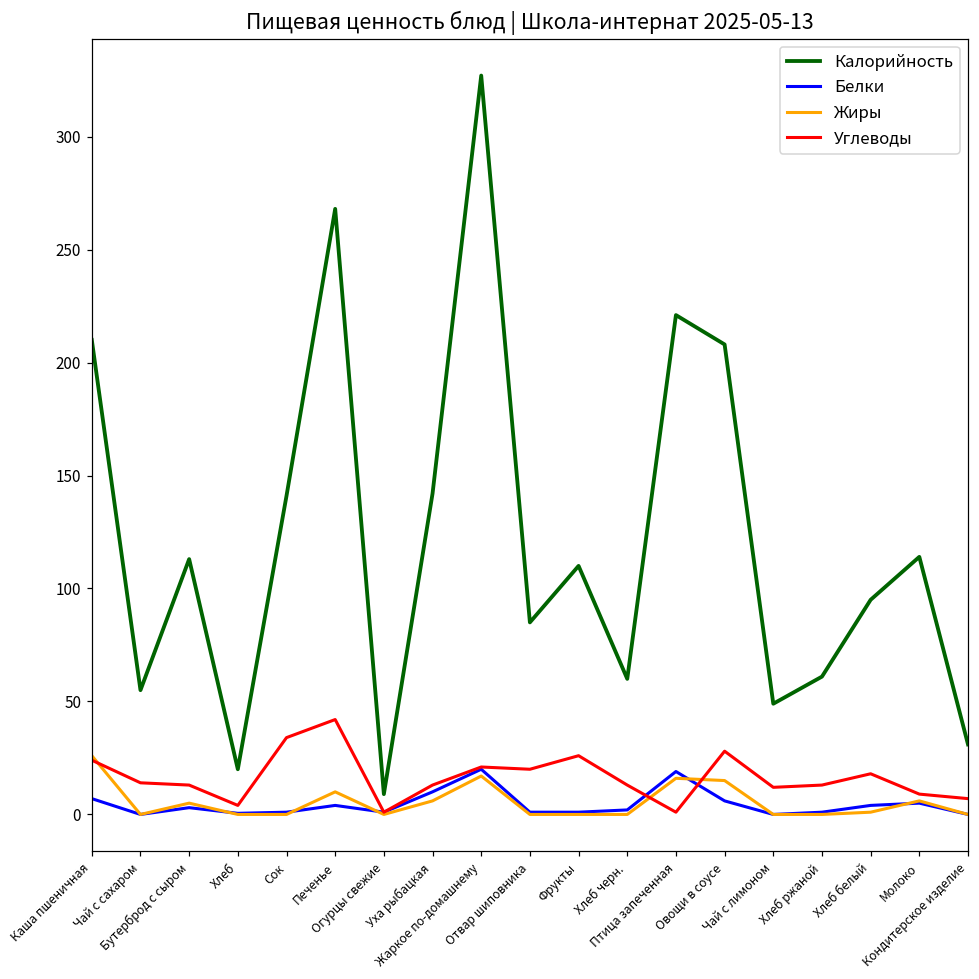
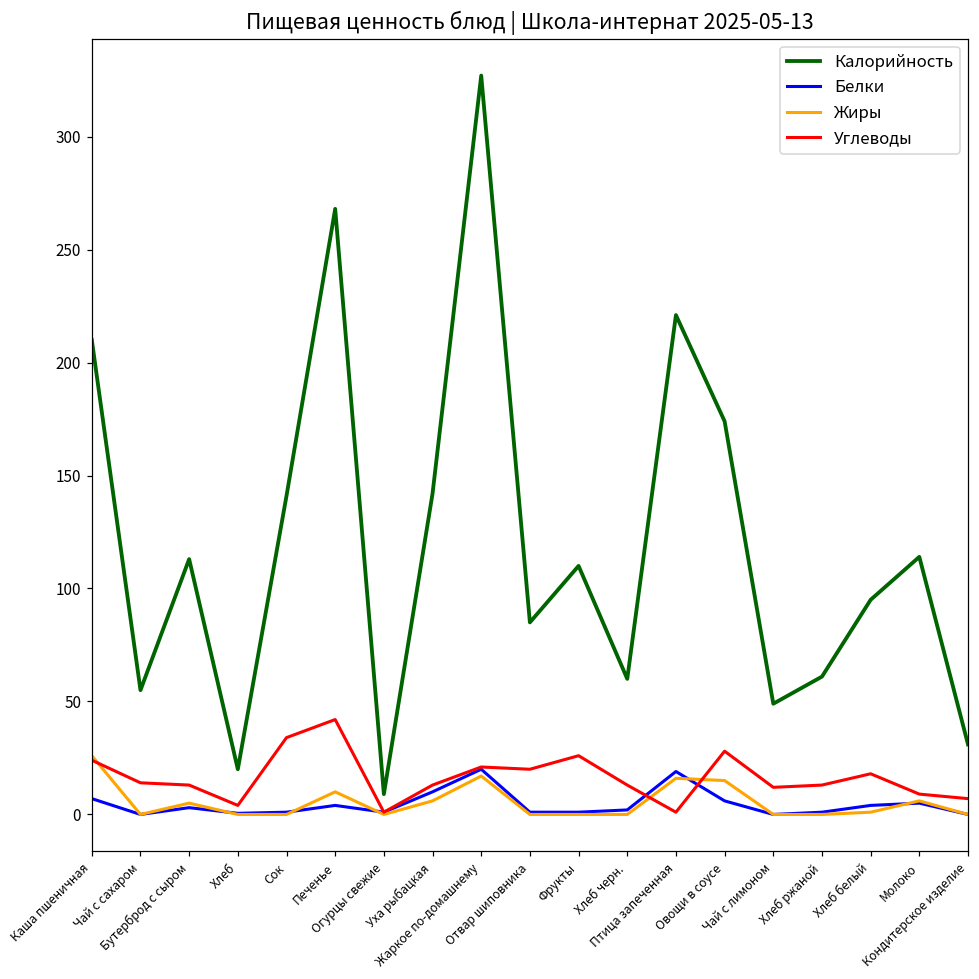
Калорийность, Овощи в соусе: 208 -> 174
